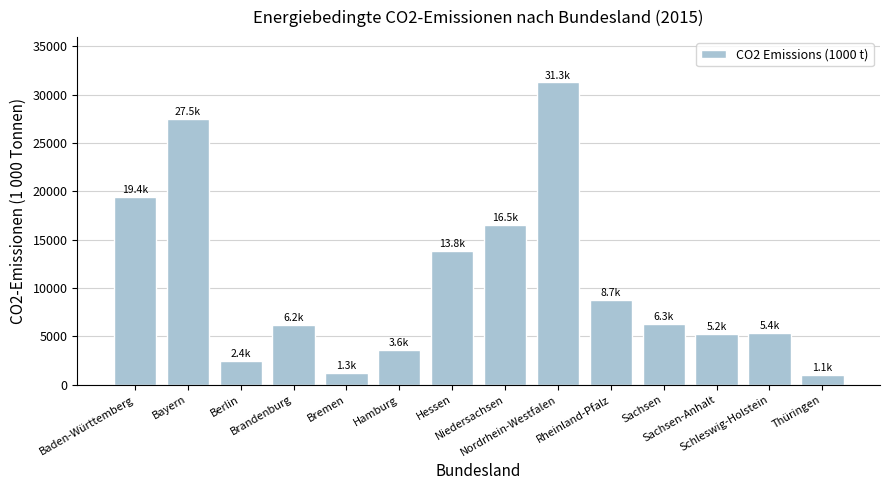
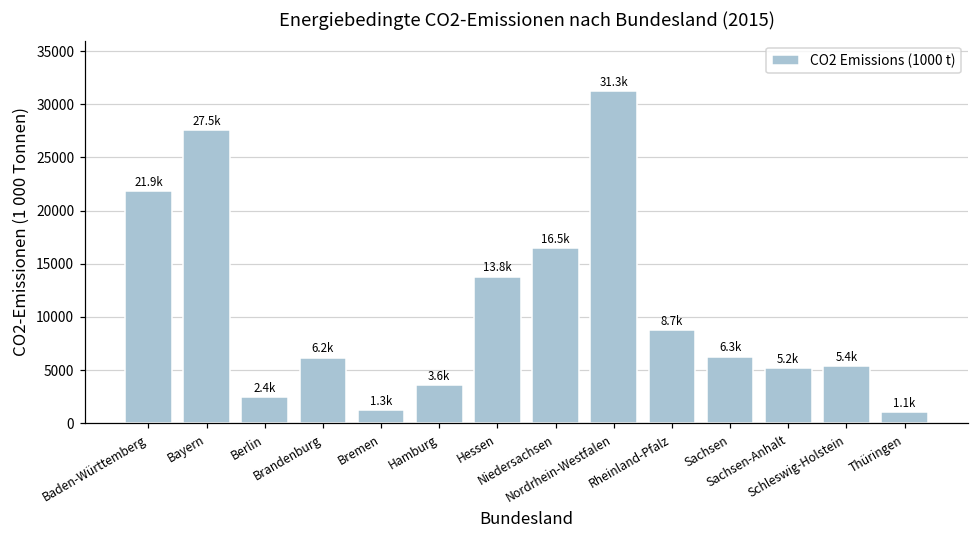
Baden-Württemberg: 19.4k -> 21.9k
